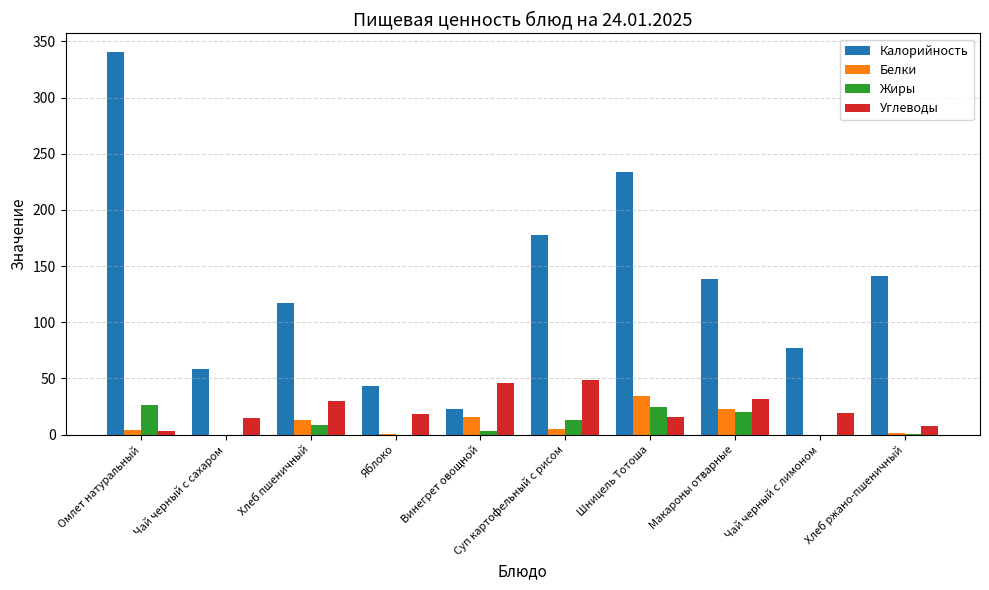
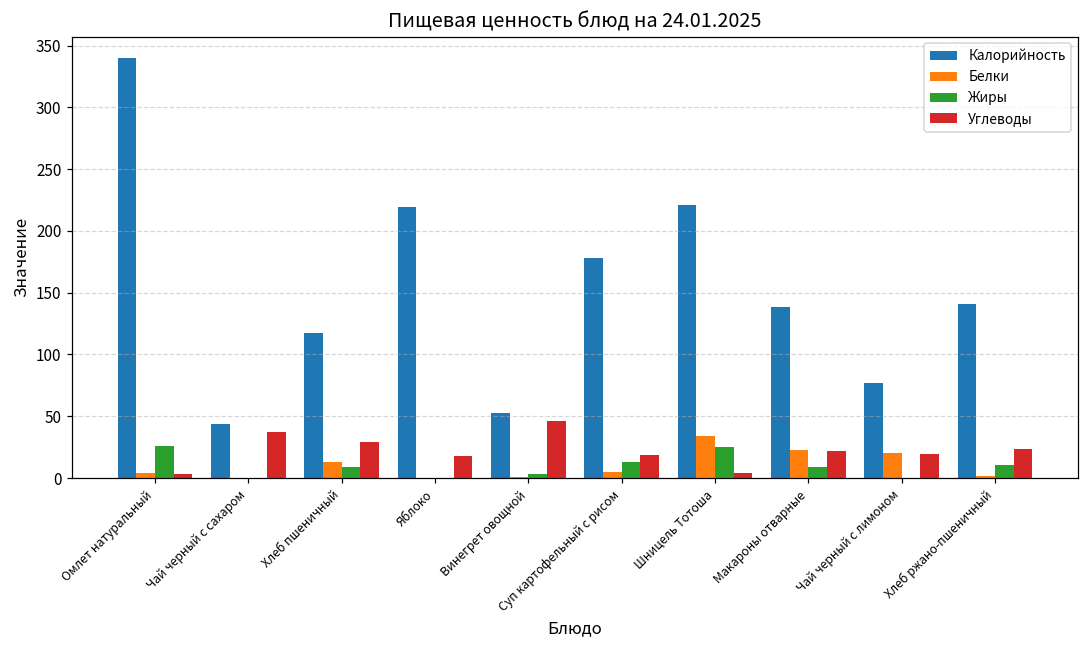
Калорийность, Чай черный с сахаром: 58 -> 44
Углеводы, Чай черный с сахаром: 15 -> 37
Калорийность, Яблоко: 43 -> 219
Калорийность, Винегрет овощной: 23 -> 53
Белки, Винегрет овощной: 16 -> 1
Углеводы, Суп картофельный с рисом: 49 -> 19
Калорийность, Шницель Тотоша: 234 -> 221
Углеводы, Шницель Тотоша: 16 -> 4
Жиры, Макароны отварные: 20 -> 9
Углеводы, Макароны отварные: 32 -> 22
Белки, Чай черный с лимоном: 0 -> 20
Жиры, Хлеб ржано-пшеничный: 0 -> 10
Углеводы, Хлеб ржано-пшеничный: 8 -> 24
